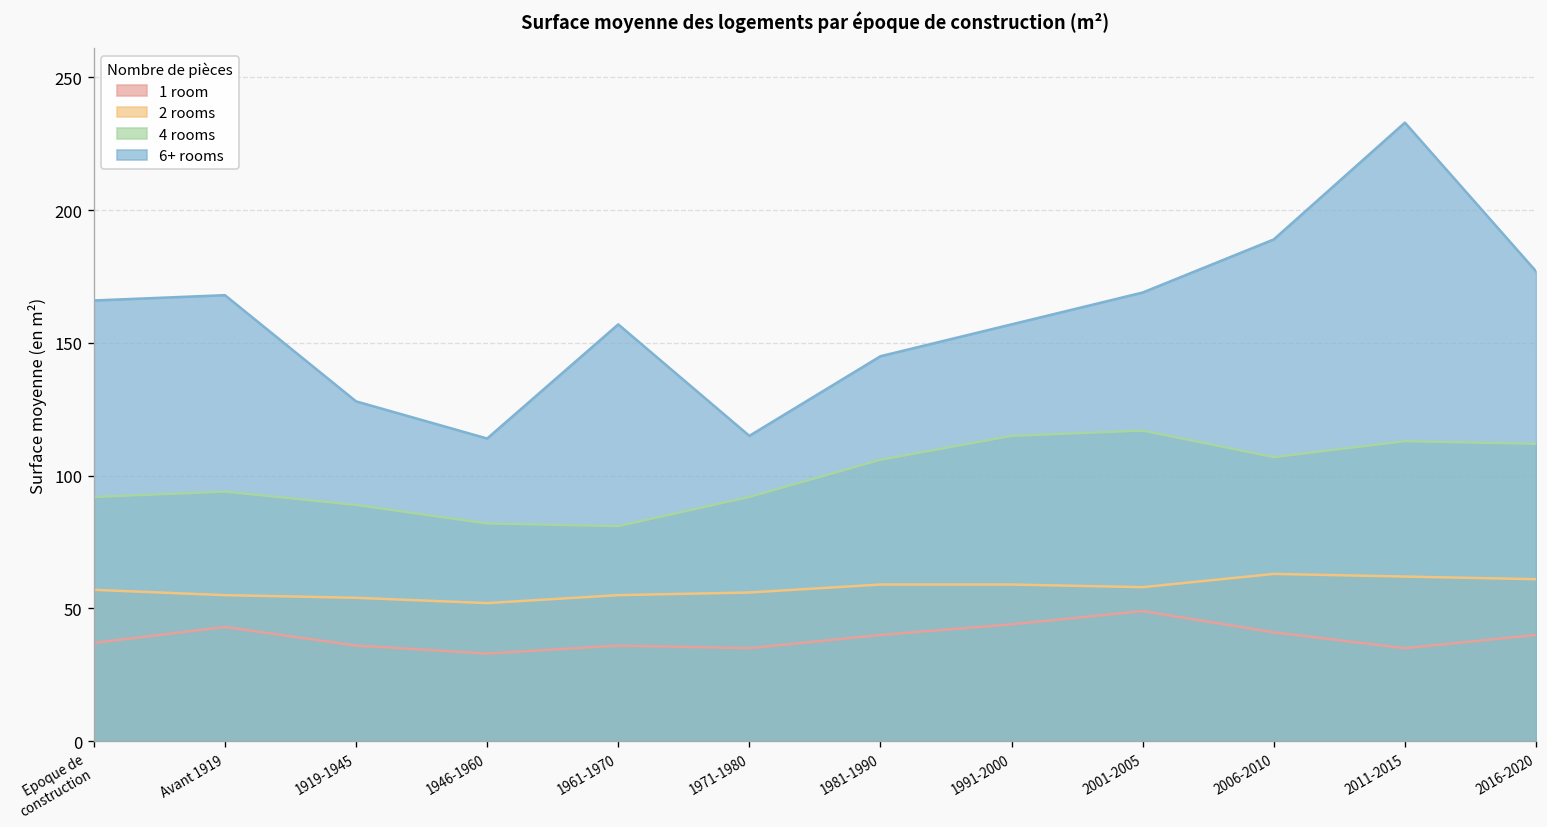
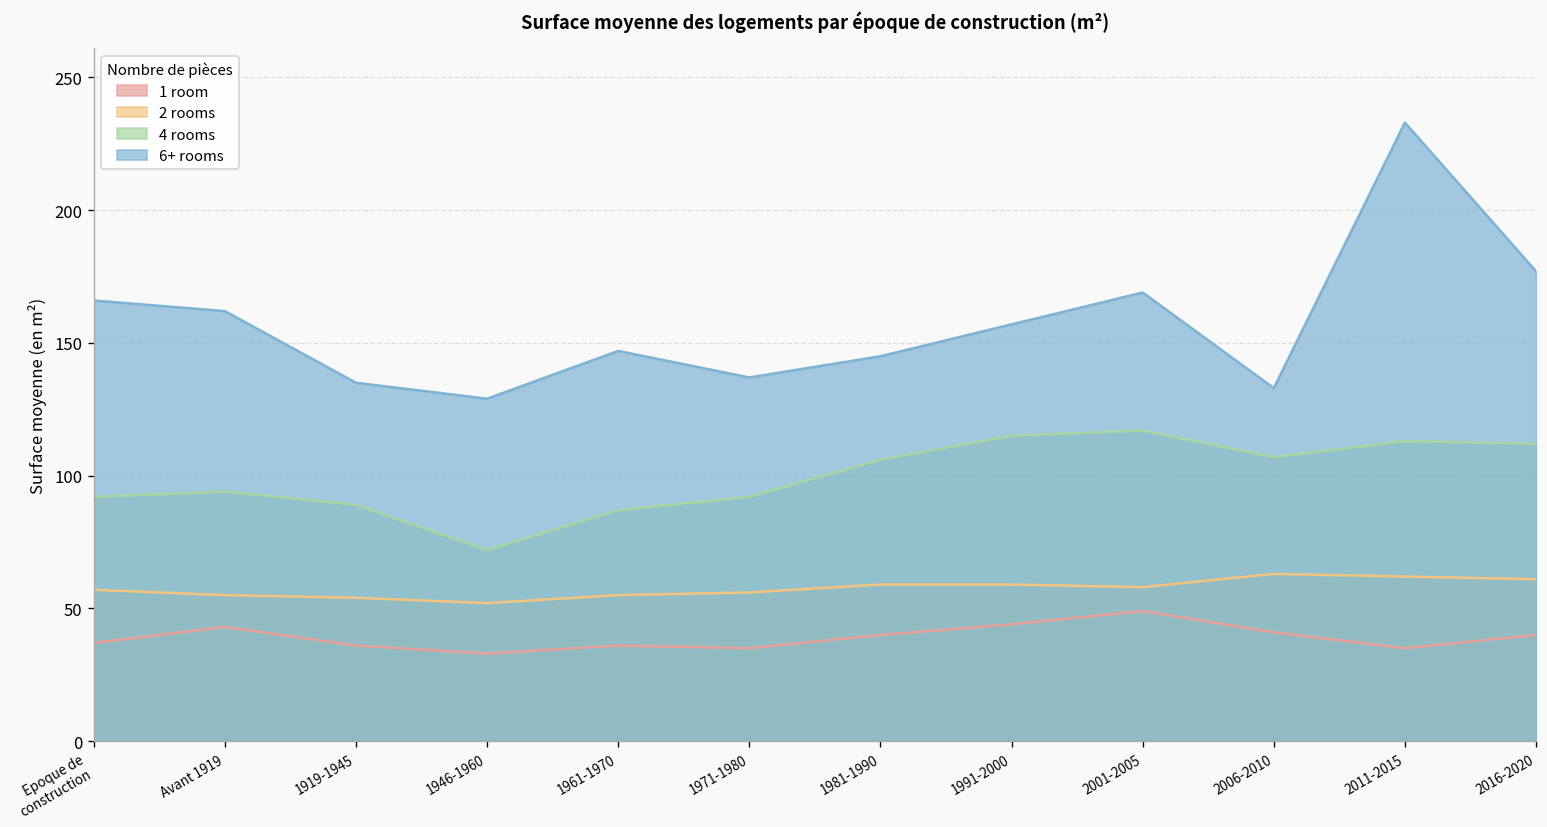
6+ rooms, Avant 1919: 168 -> 162
6+ rooms, 1919-1945: 128 -> 135
4 rooms, 1946-1960: 82 -> 72
6+ rooms, 1946-1960: 114 -> 129
4 rooms, 1961-1970: 81 -> 87
6+ rooms, 1961-1970: 157 -> 147
6+ rooms, 1971-1980: 115 -> 137
6+ rooms, 2006-2010: 189 -> 133
